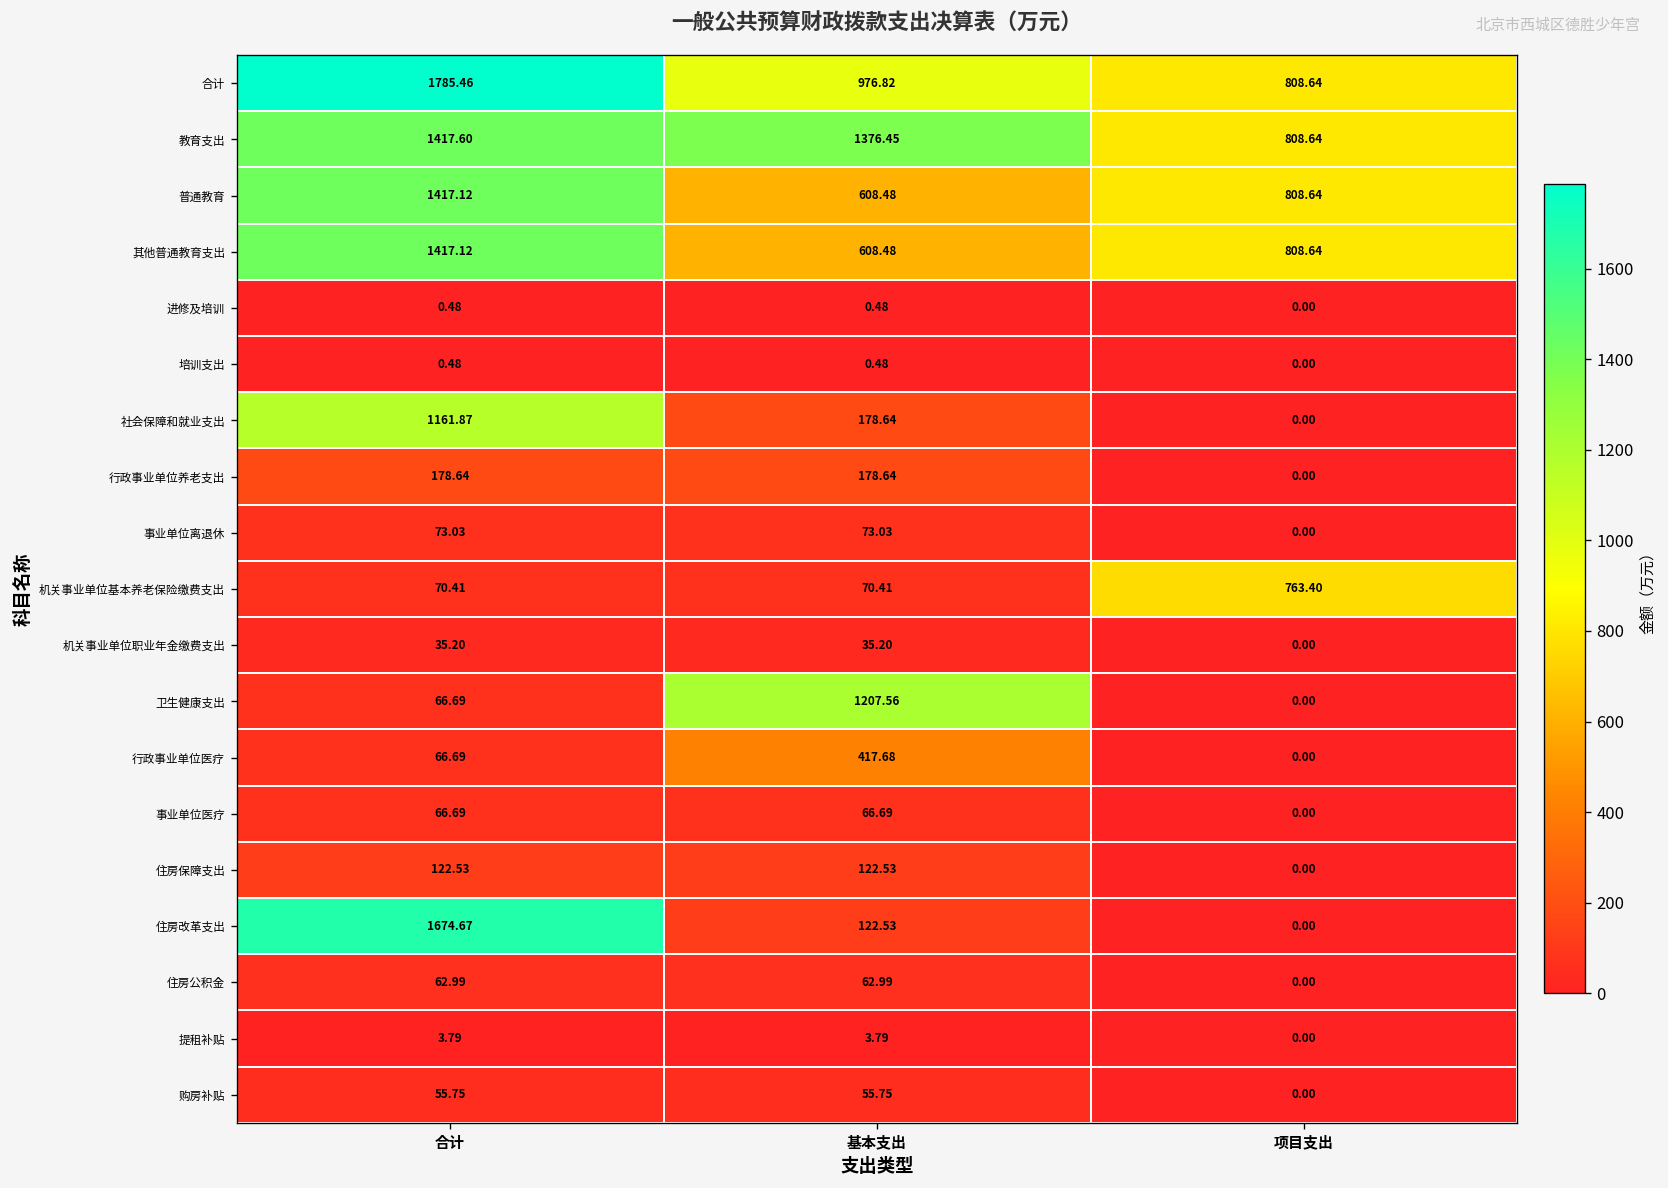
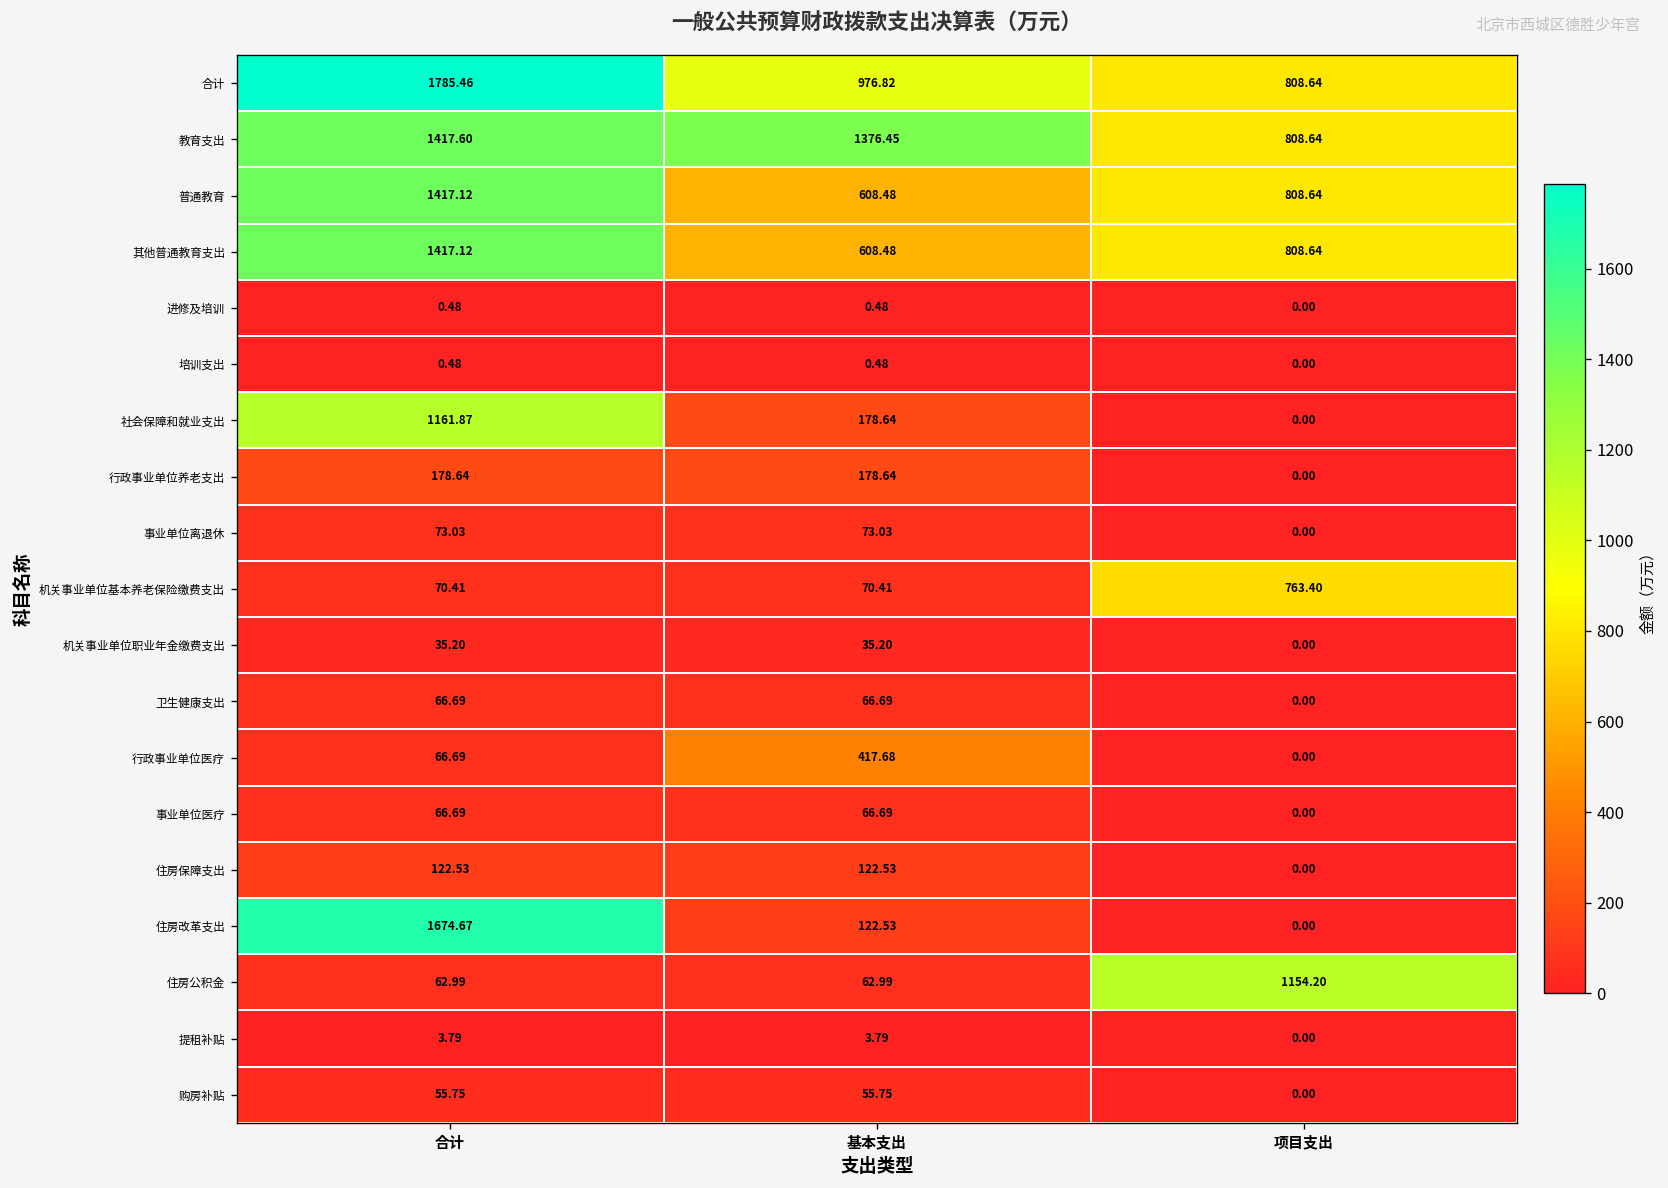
卫生健康支出, 基本支出: 1207.56 -> 66.69
住房公积金, 项目支出: 0.00 -> 1154.20
